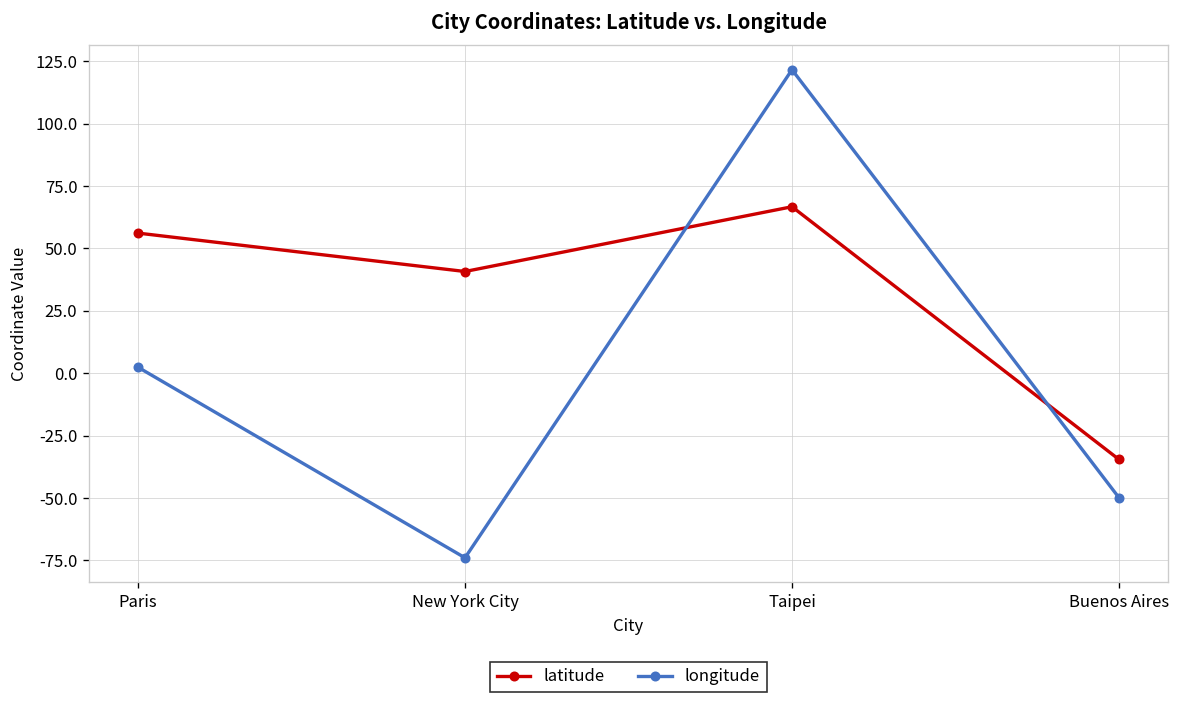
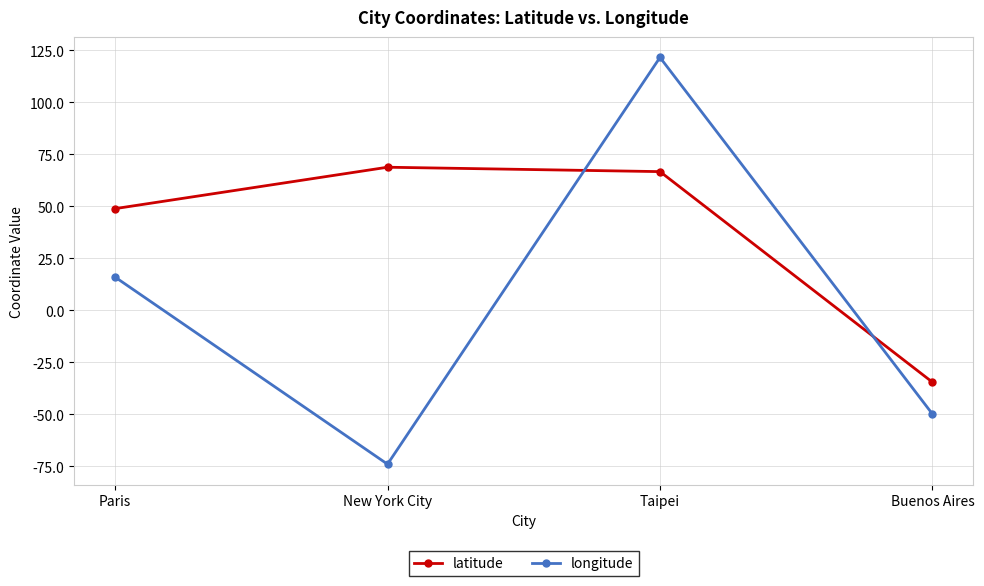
latitude, Paris: 56 -> 49
longitude, Paris: 2 -> 16
latitude, New York City: 41 -> 69
